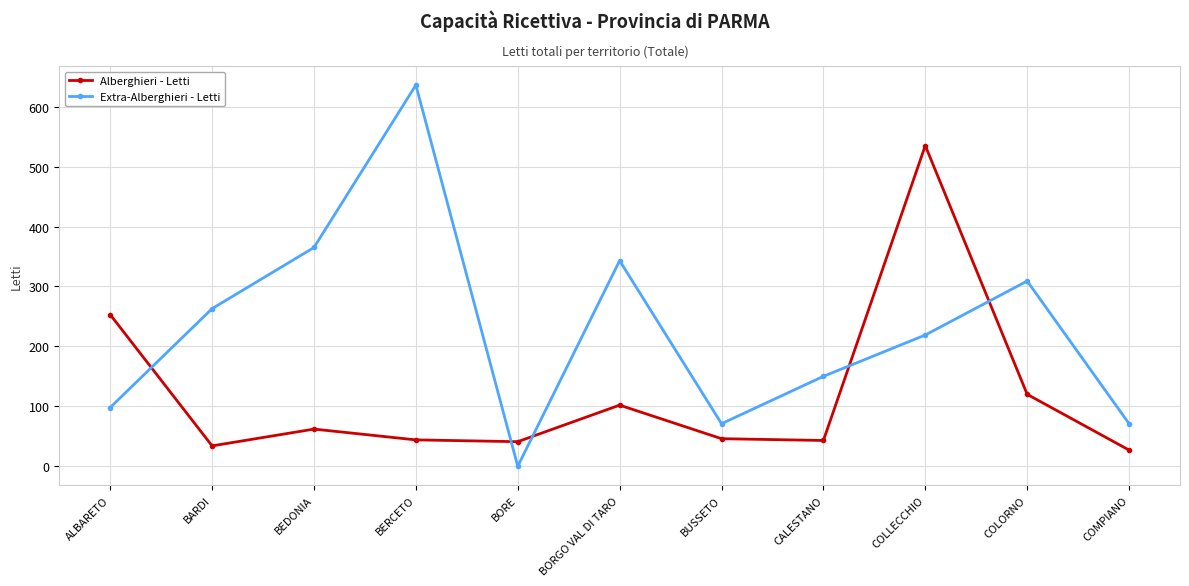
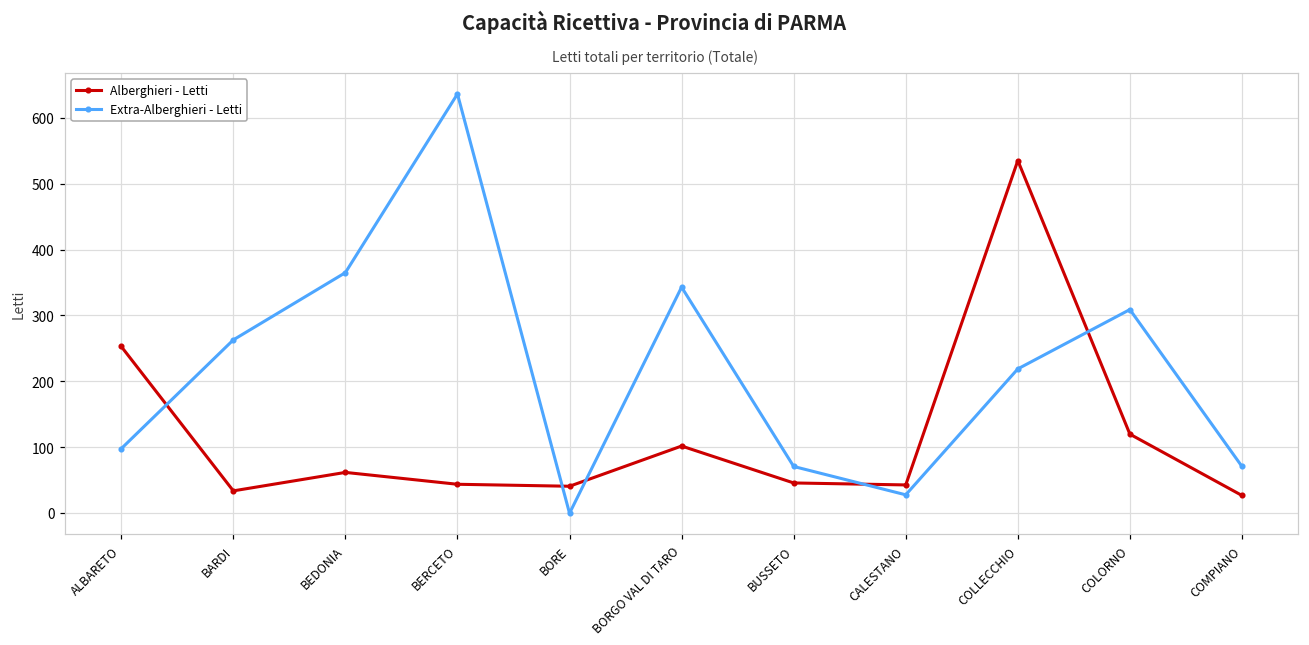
Extra-Alberghieri - Letti, CALESTANO: 150 -> 30
